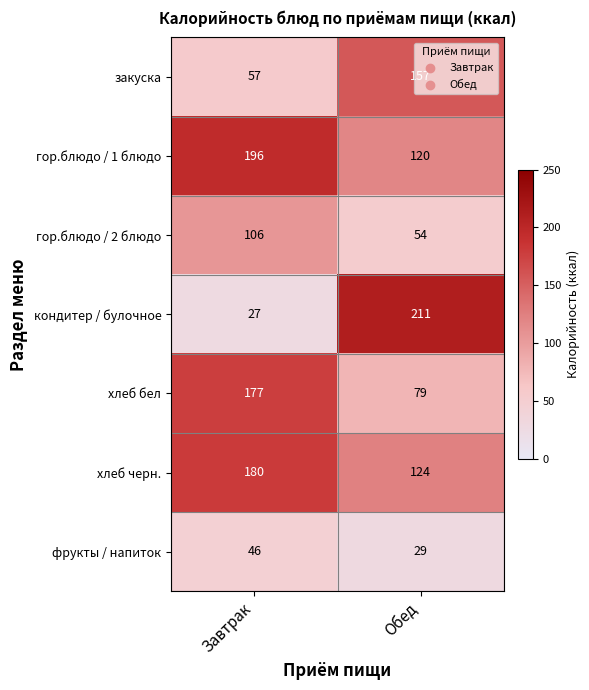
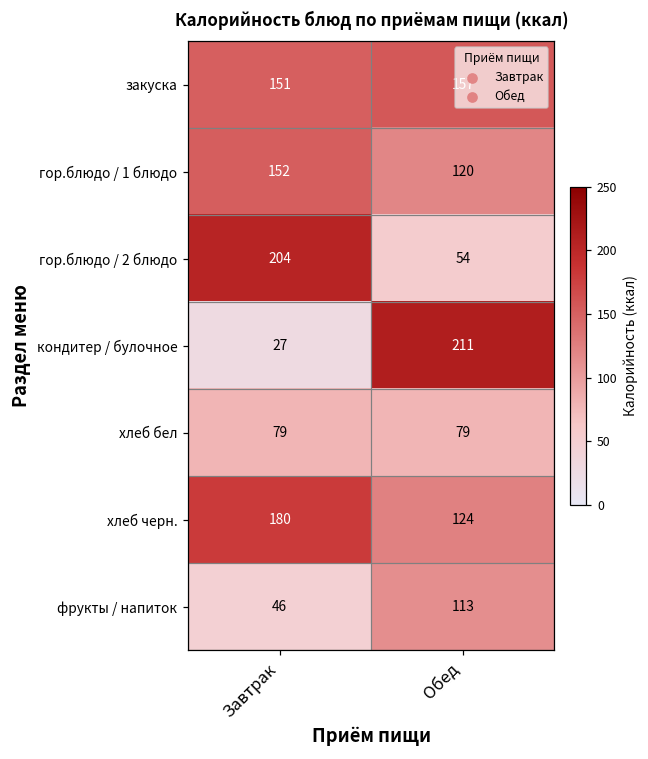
закуска, Завтрак: 57 -> 151
гор.блюдо / 1 блюдо, Завтрак: 196 -> 152
гор.блюдо / 2 блюдо, Завтрак: 106 -> 204
хлеб бел, Завтрак: 177 -> 79
фрукты / напиток, Обед: 29 -> 113
